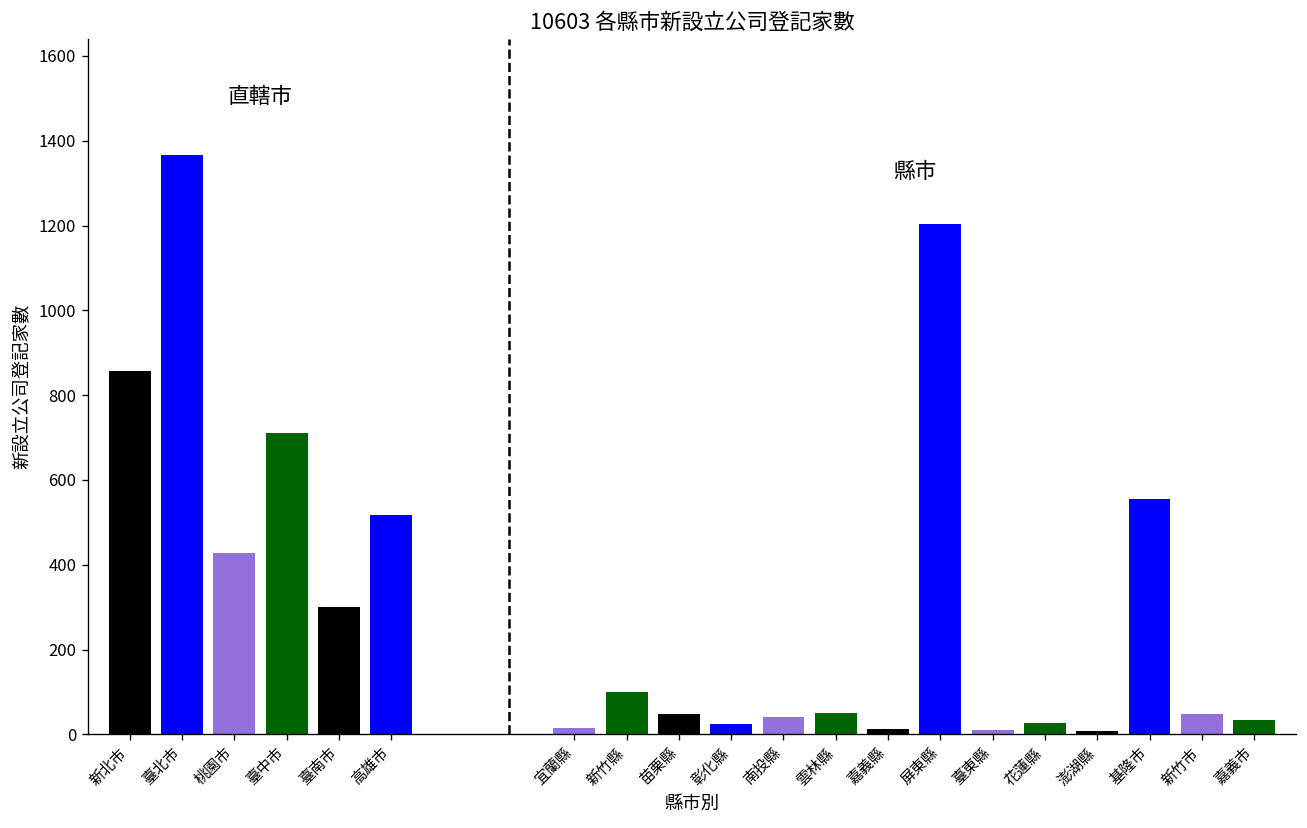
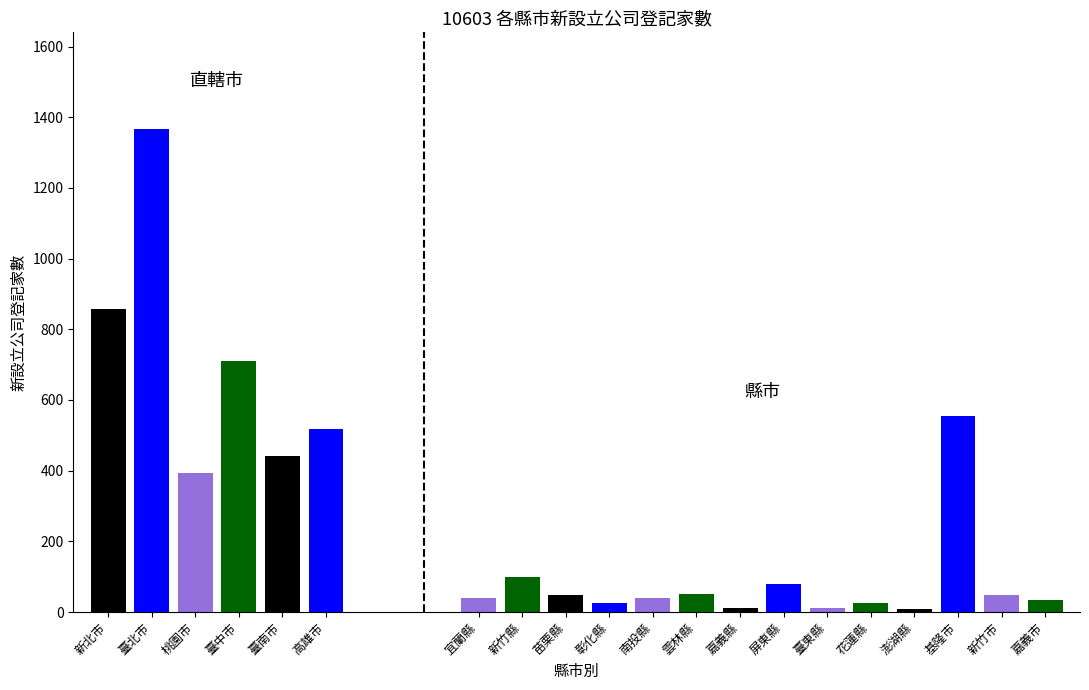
桃園市: 430 -> 390
臺南市: 300 -> 440
宜蘭縣: 10 -> 40
屏東縣: 1200 -> 80
